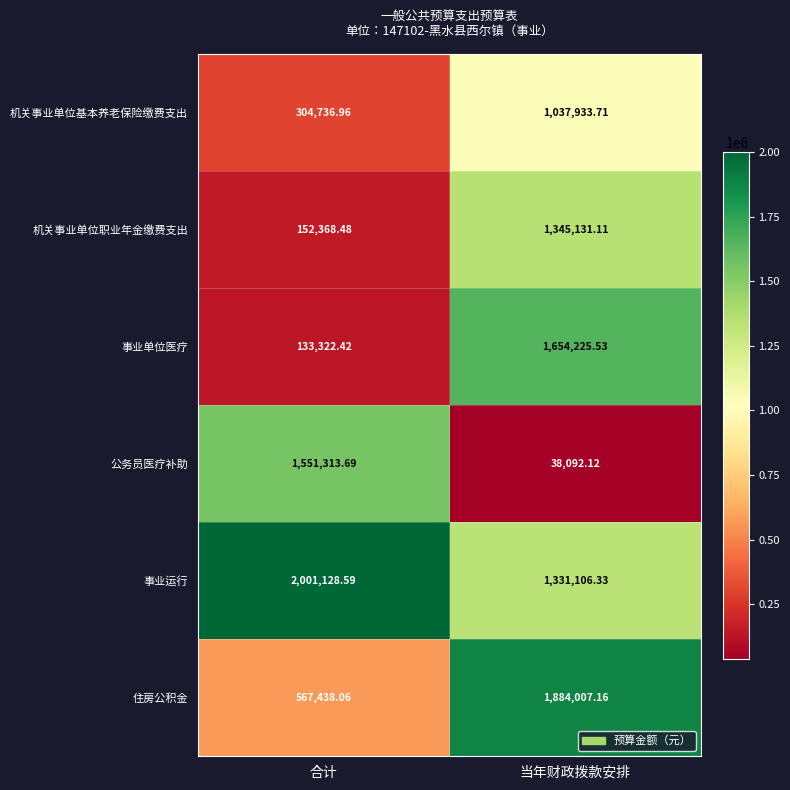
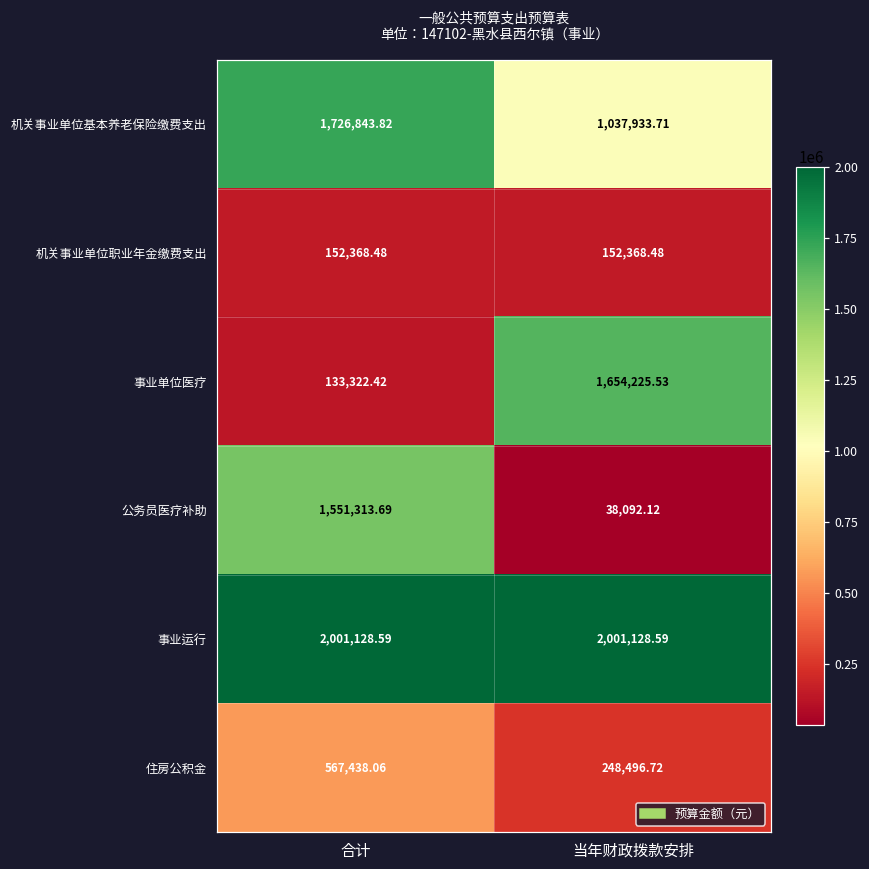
机关事业单位基本养老保险缴费支出, 合计: 304,736.96 -> 1,726,843.82
机关事业单位职业年金缴费支出, 当年财政拨款安排: 1,345,131.11 -> 152,368.48
事业运行, 当年财政拨款安排: 1,331,106.33 -> 2,001,128.59
住房公积金, 当年财政拨款安排: 1,884,007.16 -> 248,496.72
